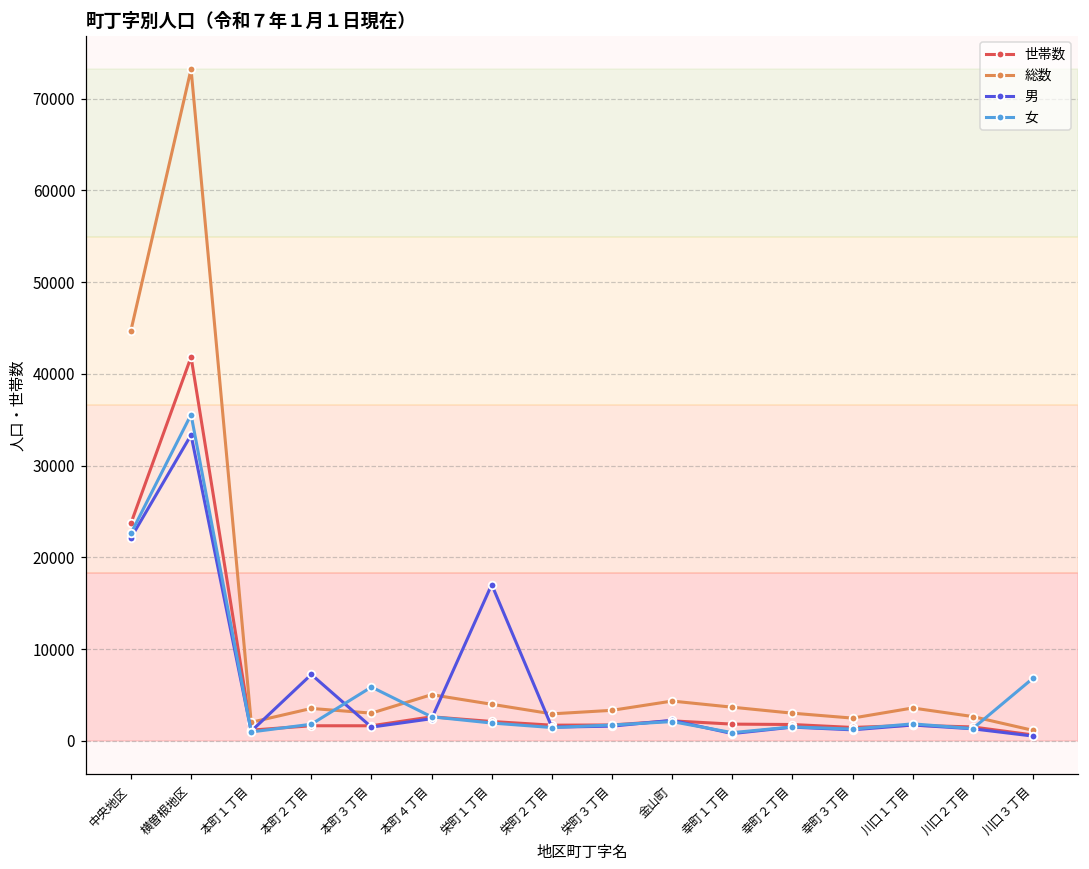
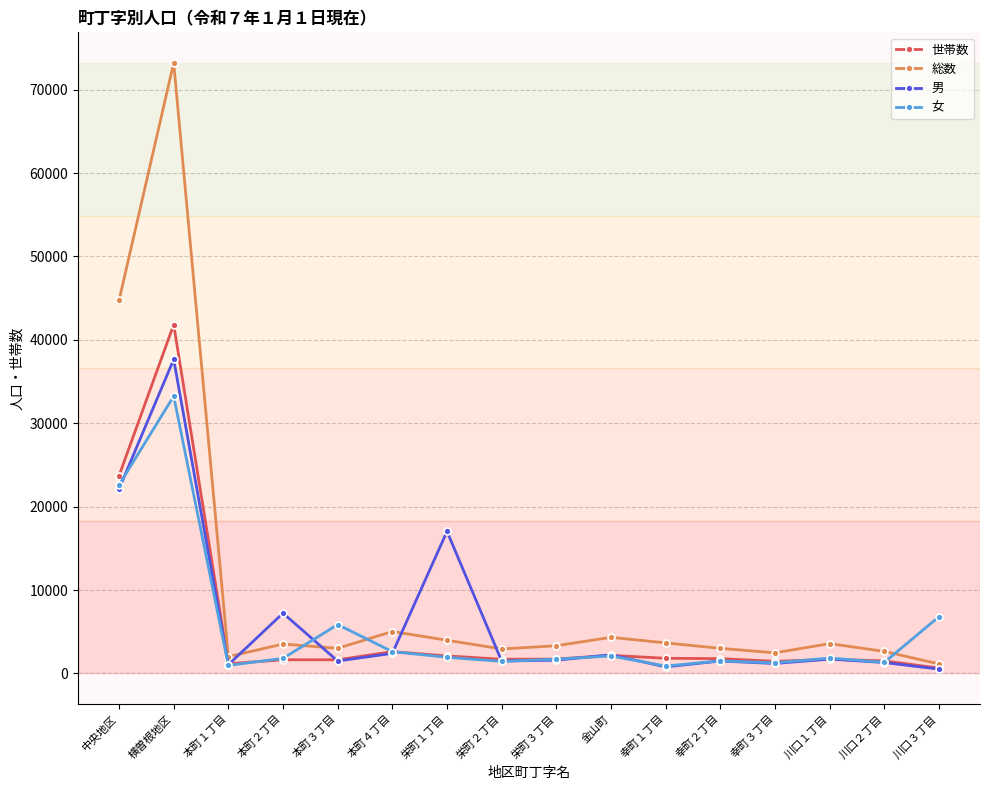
男, 横曽根地区: 33000 -> 38000
女, 横曽根地区: 36000 -> 33000
